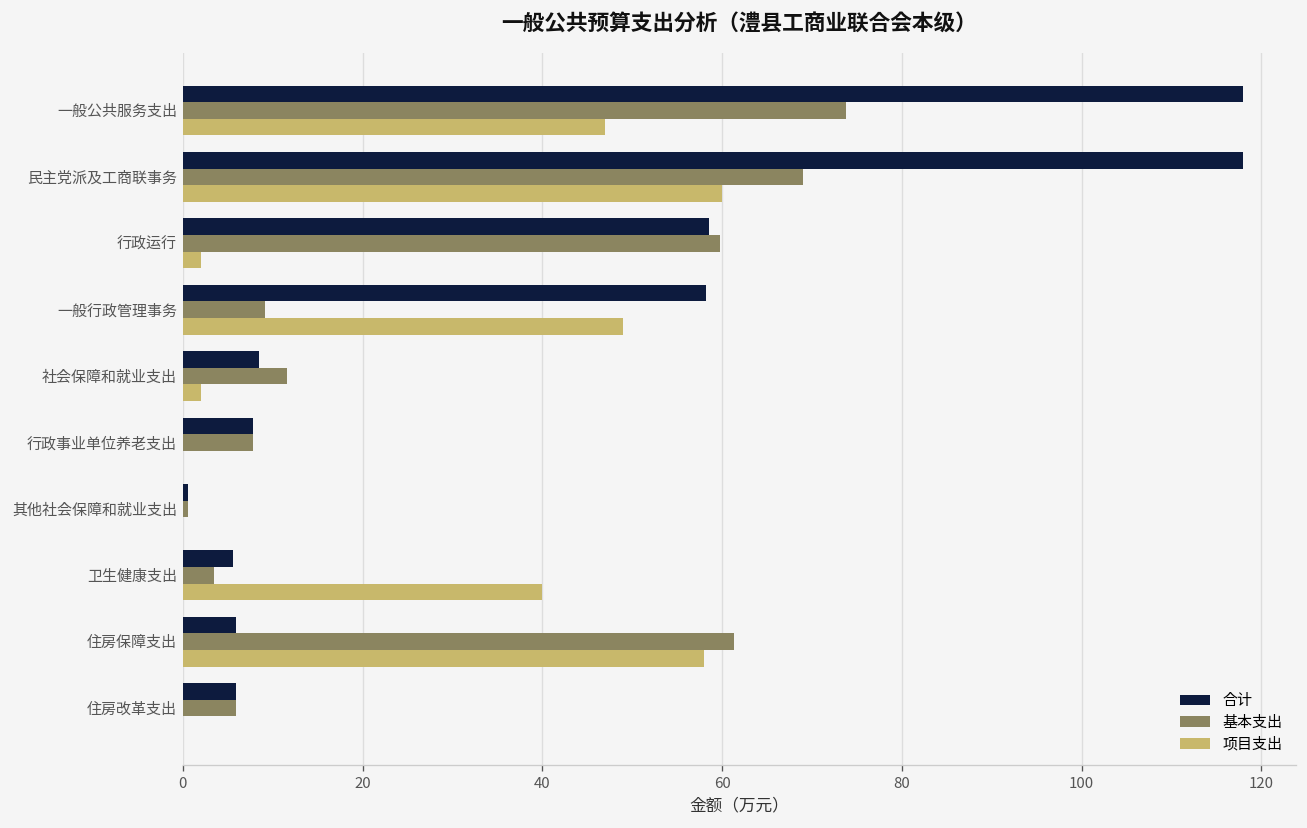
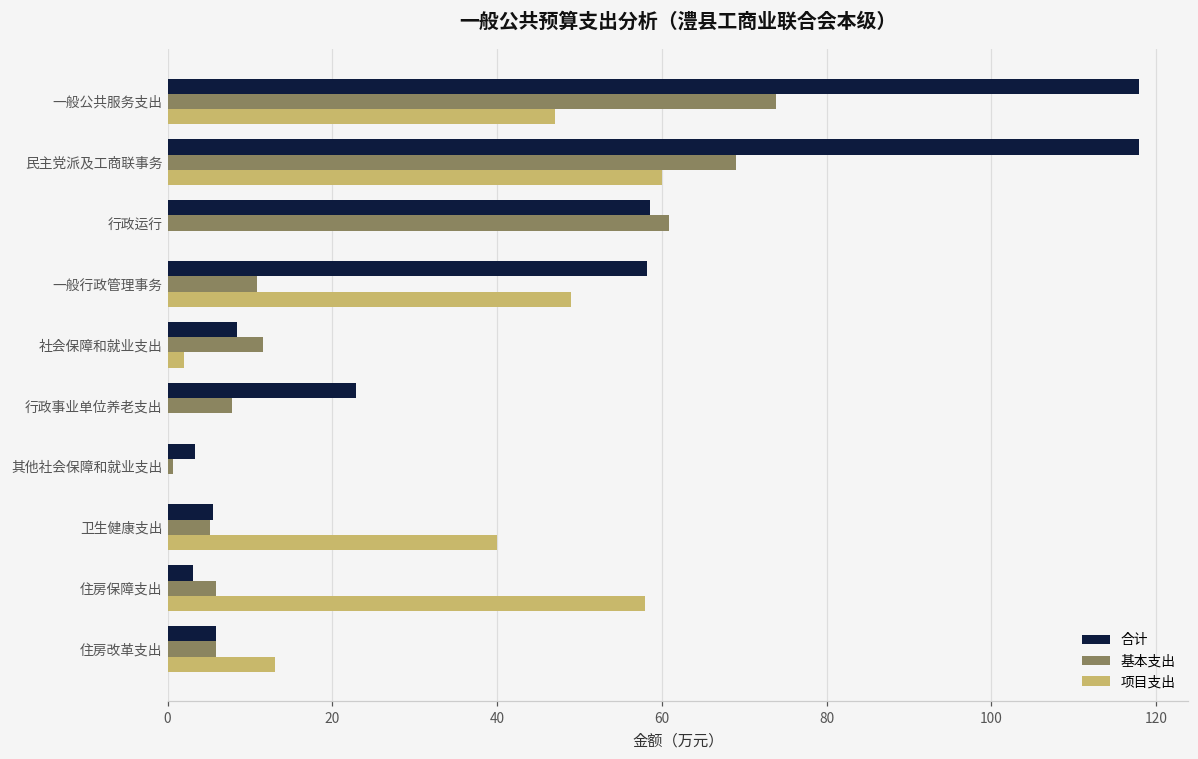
基本支出, 行政运行: 60 -> 61
项目支出, 行政运行: 2 -> 0
基本支出, 一般行政管理事务: 9 -> 11
合计, 行政事业单位养老支出: 8 -> 23
合计, 其他社会保障和就业支出: 1 -> 3
基本支出, 卫生健康支出: 4 -> 5
合计, 住房保障支出: 6 -> 3
基本支出, 住房保障支出: 61 -> 6
项目支出, 住房改革支出: 0 -> 13
